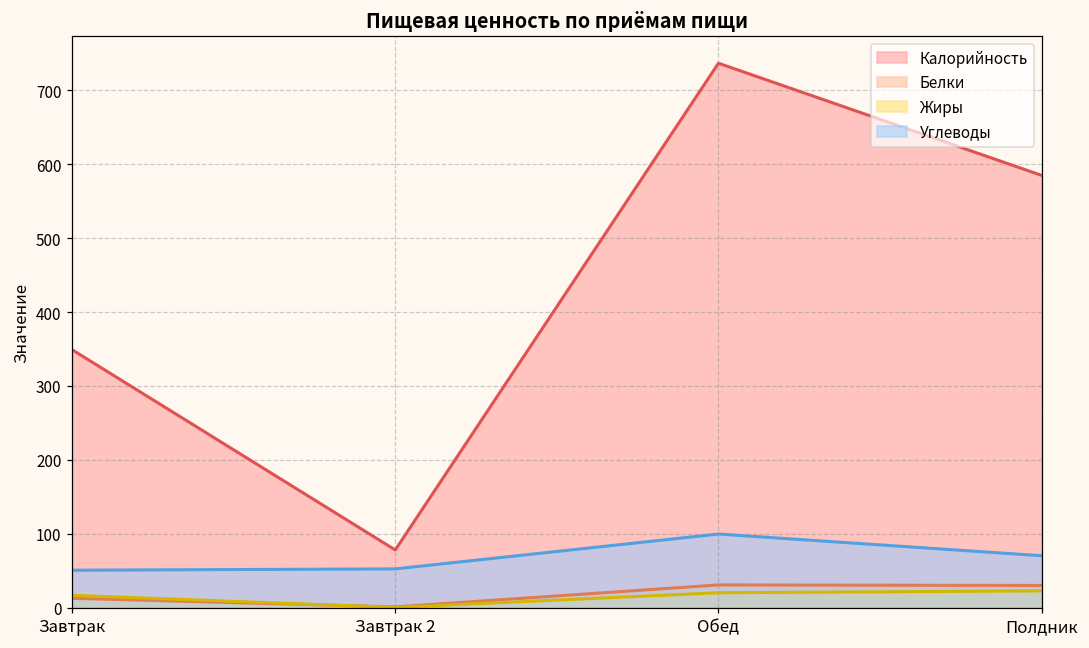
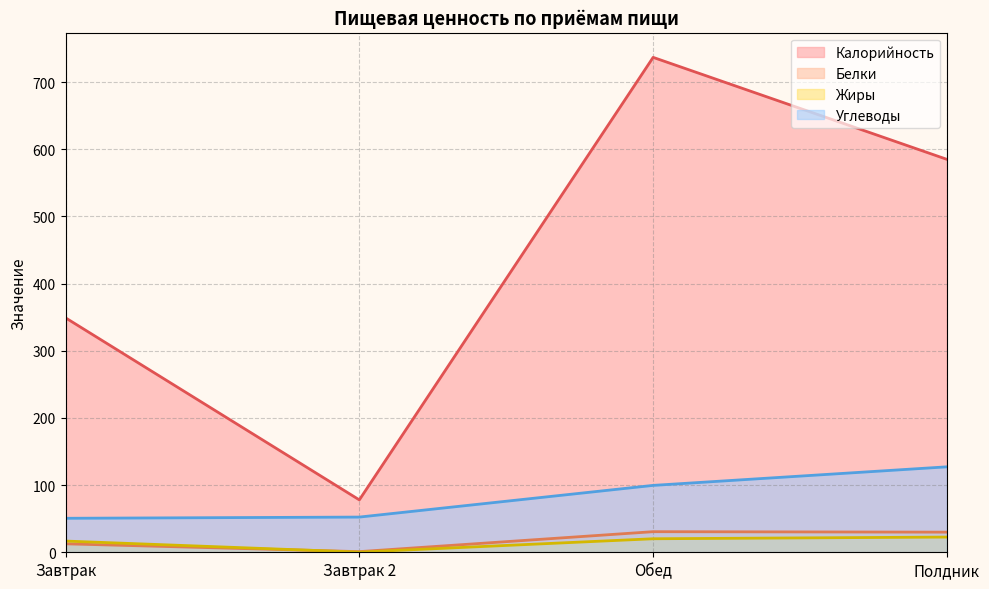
Углеводы, Полдник: 70 -> 130
